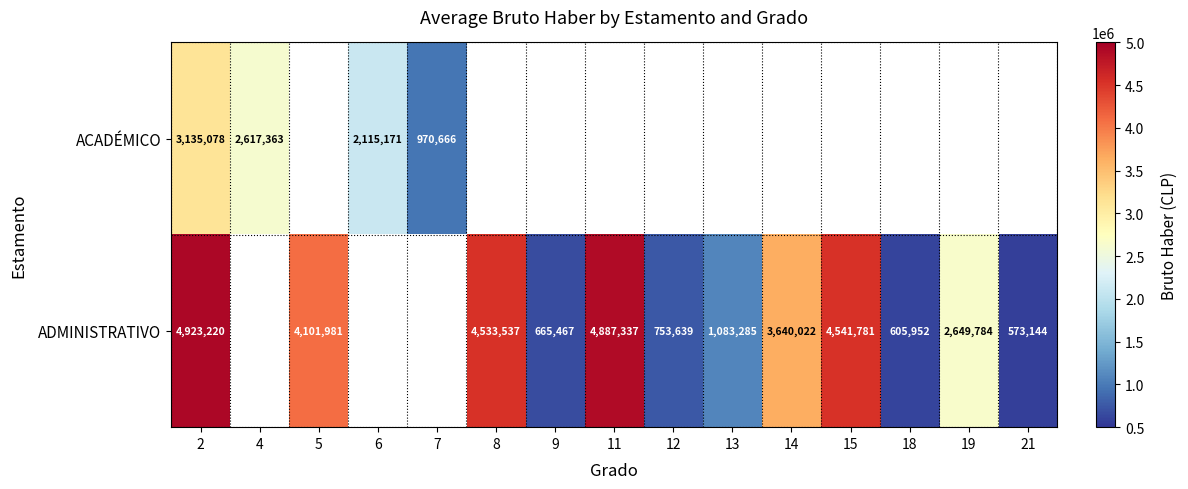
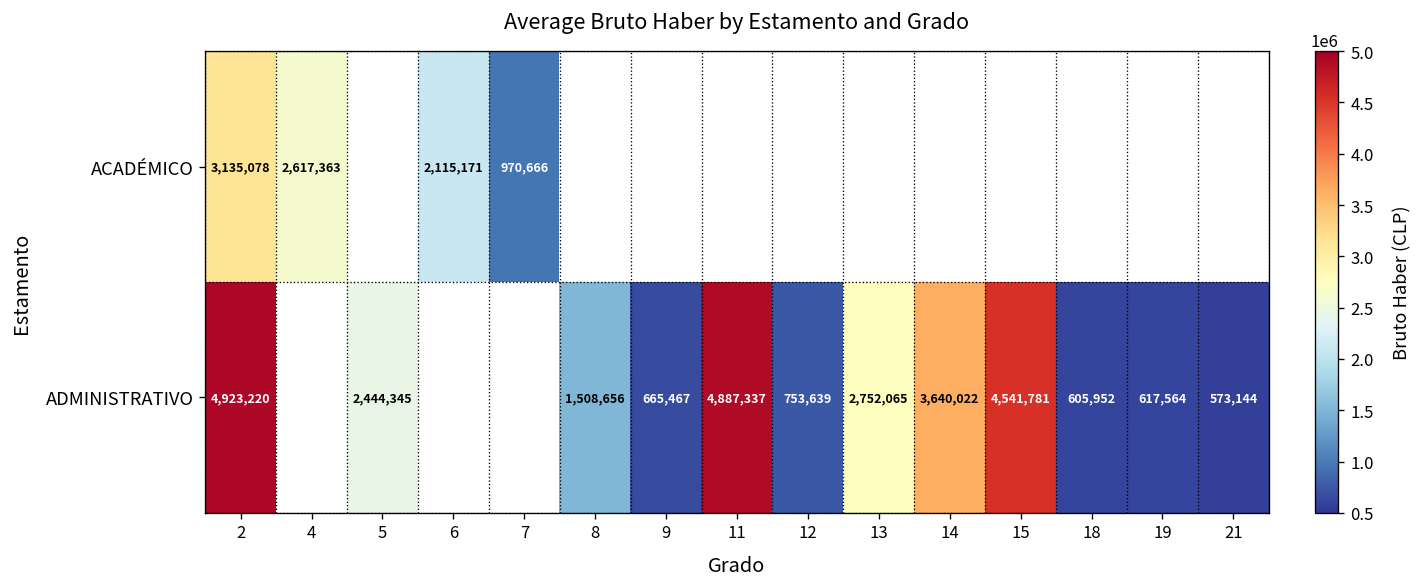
ADMINISTRATIVO, 5: 4,101,981 -> 2,444,345
ADMINISTRATIVO, 8: 4,533,537 -> 1,508,656
ADMINISTRATIVO, 13: 1,083,285 -> 2,752,065
ADMINISTRATIVO, 19: 2,649,784 -> 617,564
